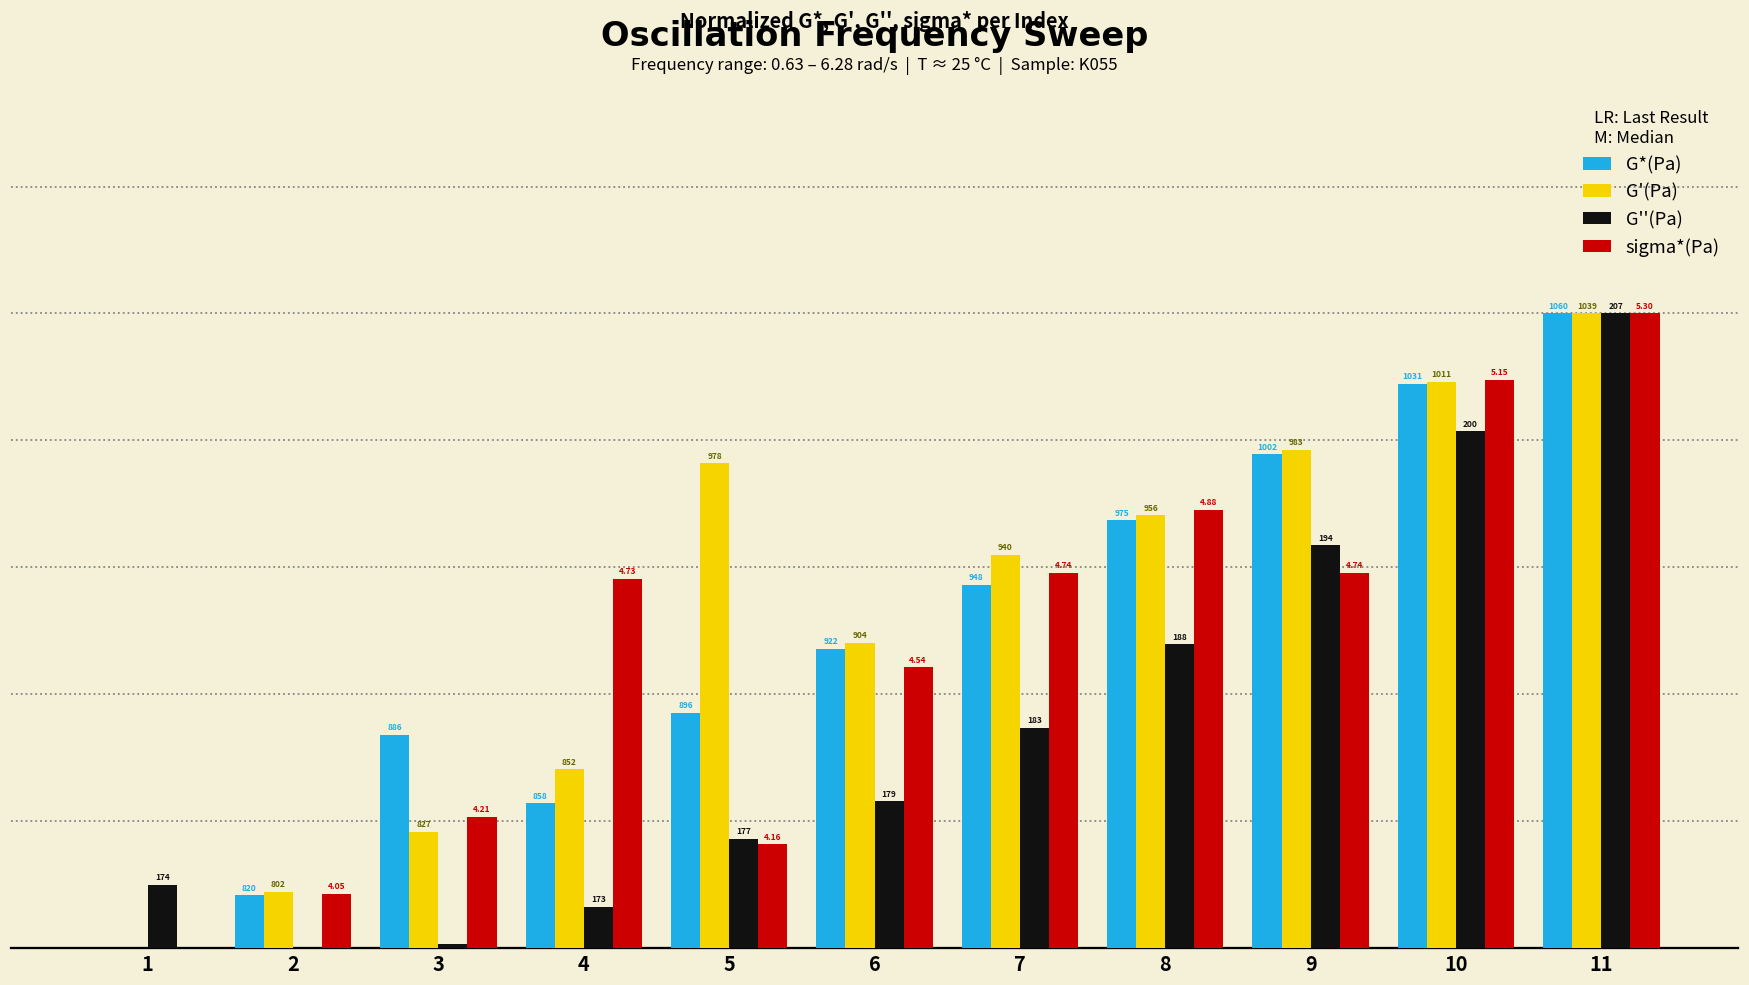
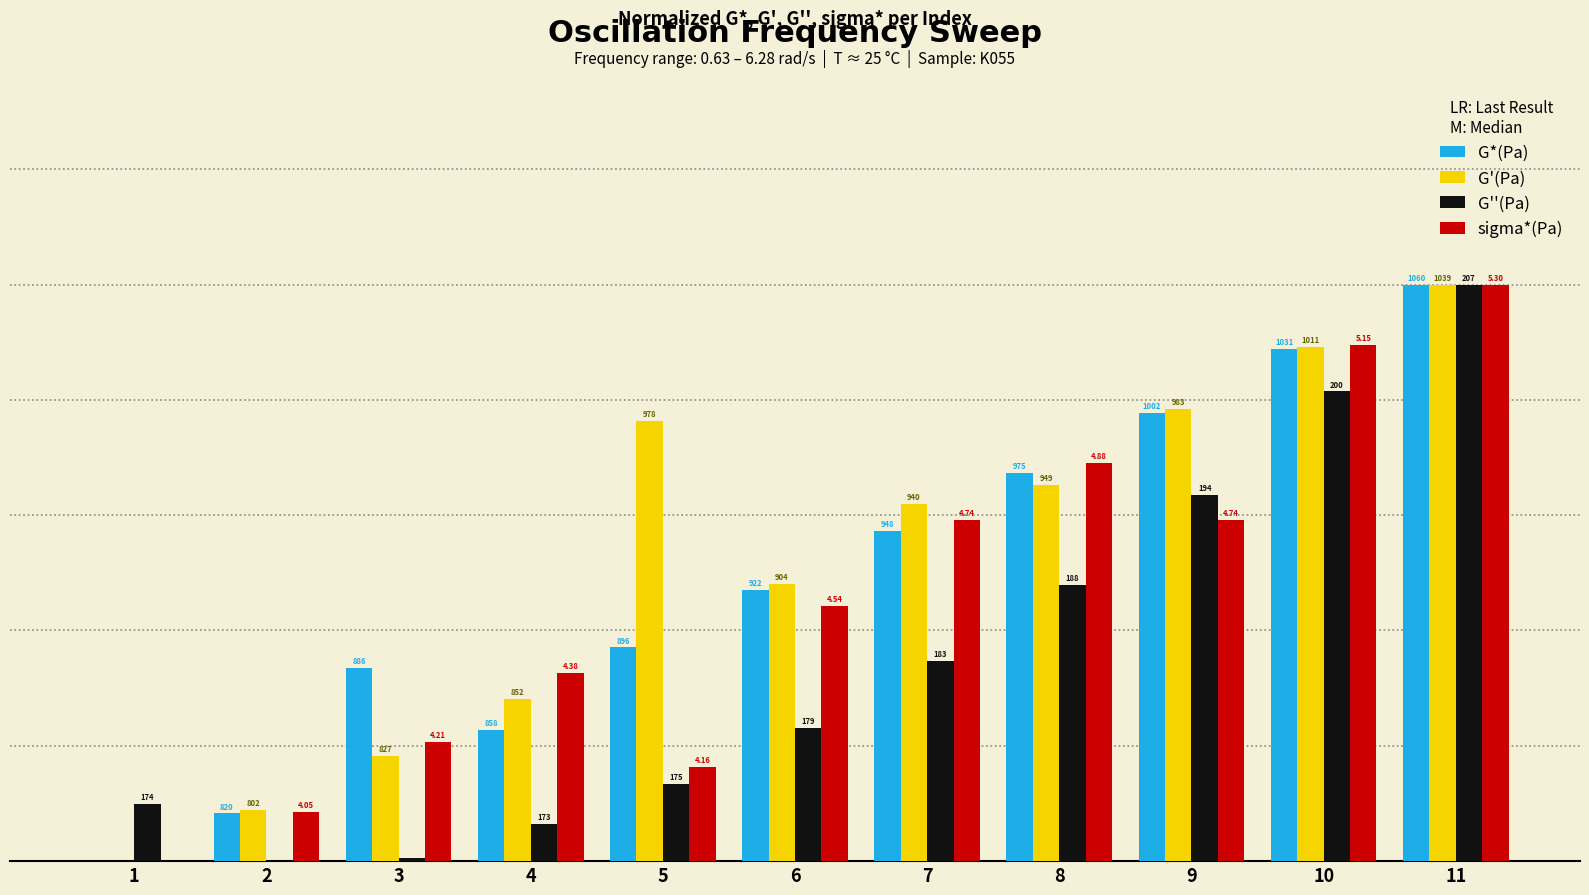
sigma*(Pa), 4: 4.73 -> 4.38
G''(Pa), 5: 177 -> 175
G'(Pa), 8: 956 -> 949
